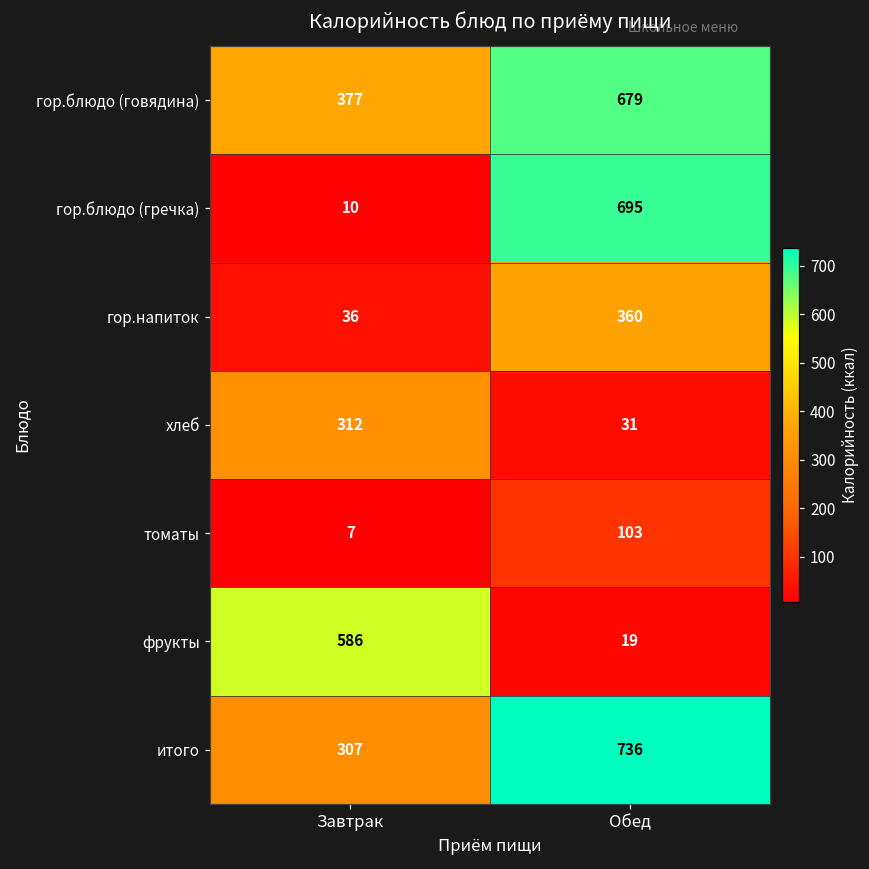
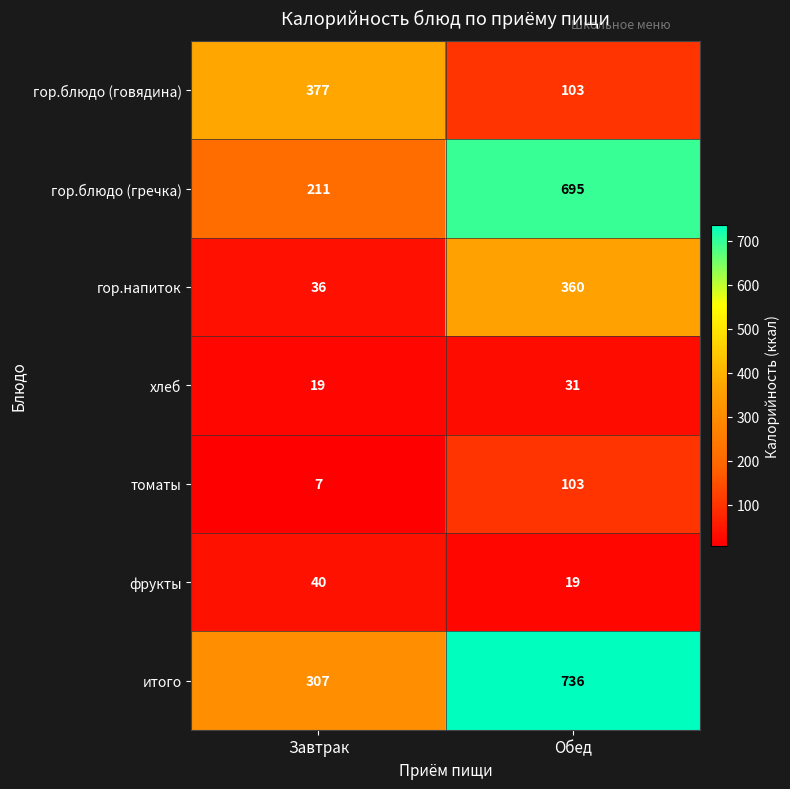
гор.блюдо (говядина), Обед: 679 -> 103
гор.блюдо (гречка), Завтрак: 10 -> 211
хлеб, Завтрак: 312 -> 19
фрукты, Завтрак: 586 -> 40
